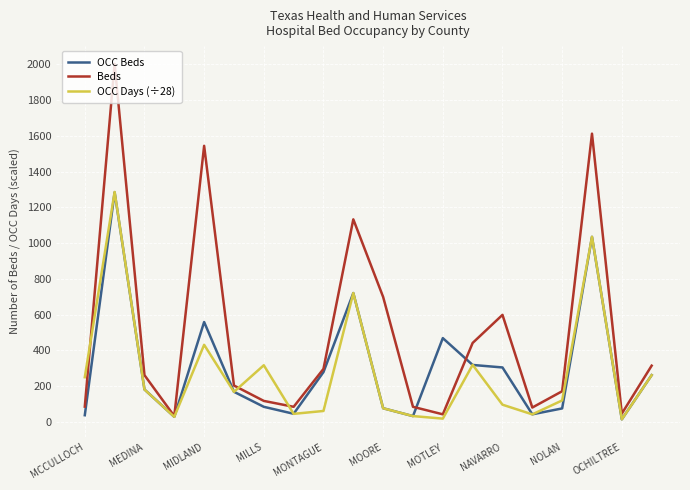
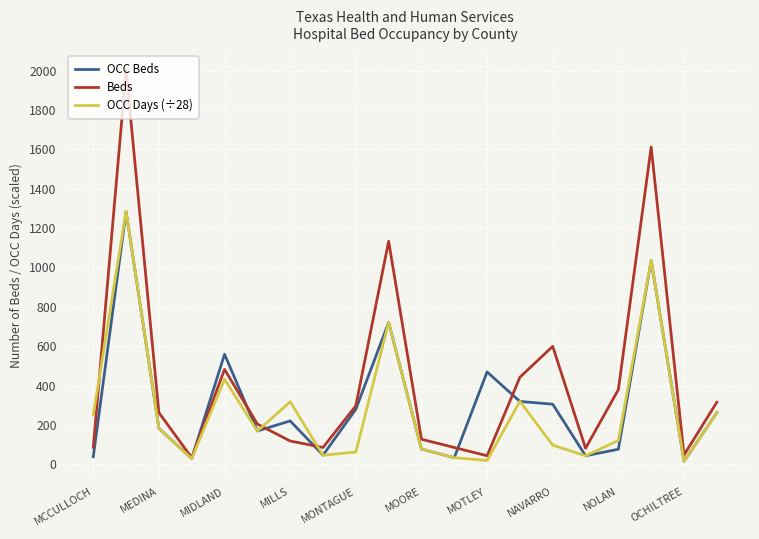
Beds, MIDLAND: 1540 -> 480
OCC Beds, MILLS: 90 -> 220
Beds, MOORE: 700 -> 130
Beds, NOLAN: 170 -> 380
